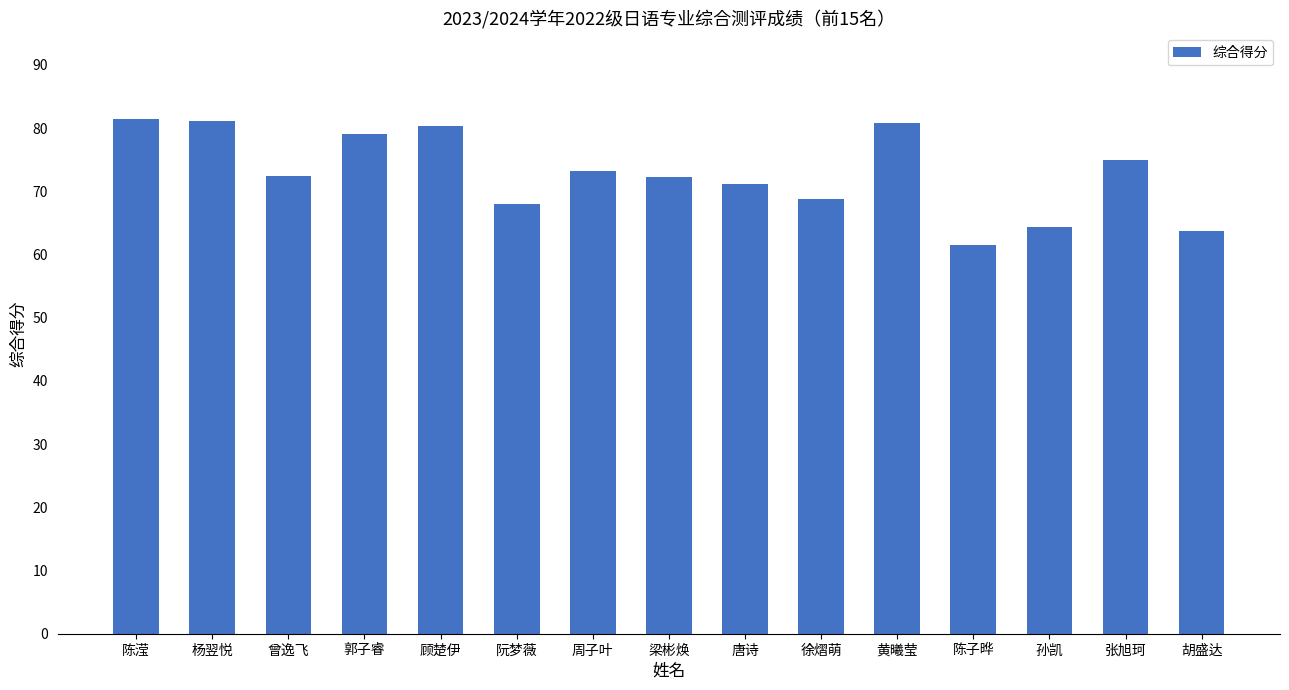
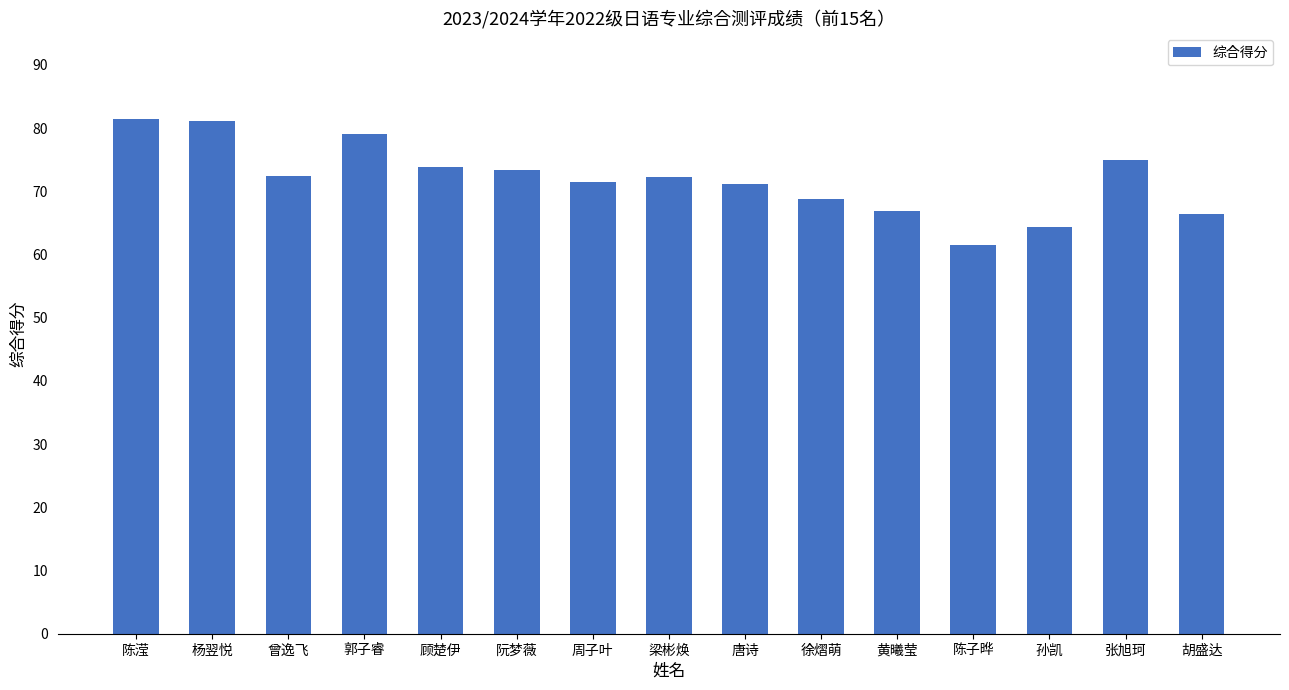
顾楚伊: 80 -> 74
阮梦薇: 68 -> 73
周子叶: 73 -> 71
黄曦莹: 81 -> 67
胡盛达: 64 -> 66
